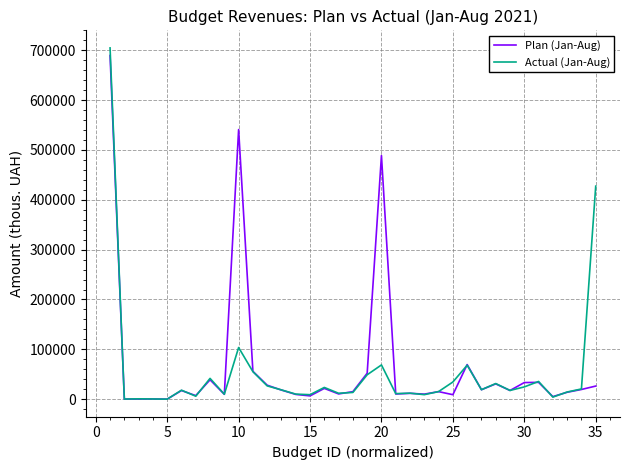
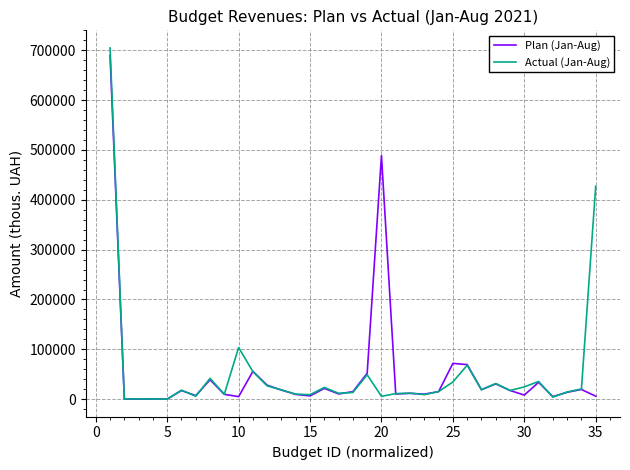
Plan (Jan-Aug), 10: 540000 -> 10000
Actual (Jan-Aug), 20: 70000 -> 10000
Plan (Jan-Aug), 25: 10000 -> 70000
Plan (Jan-Aug), 30: 30000 -> 10000
Plan (Jan-Aug), 35: 30000 -> 10000
